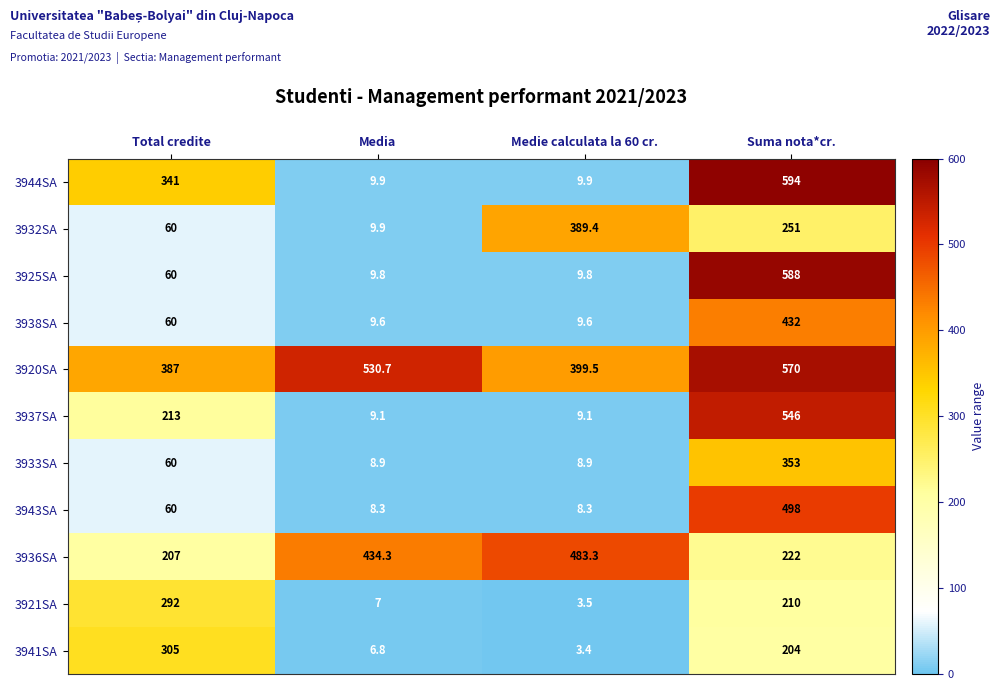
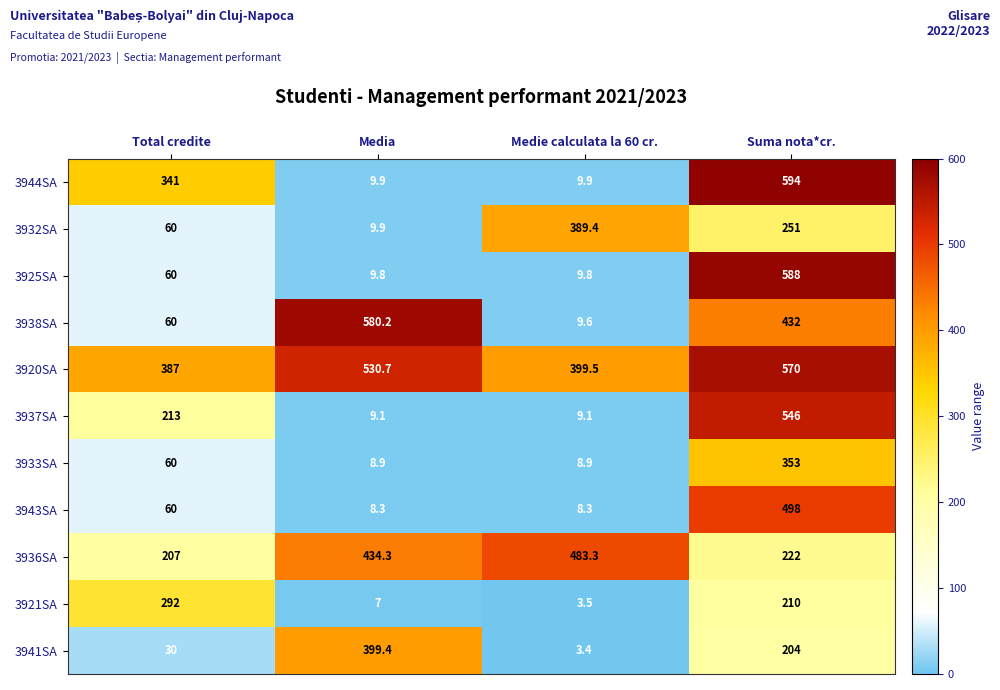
3938SA, Media: 9.6 -> 580.2
3941SA, Total credite: 305 -> 30
3941SA, Media: 6.8 -> 399.4
